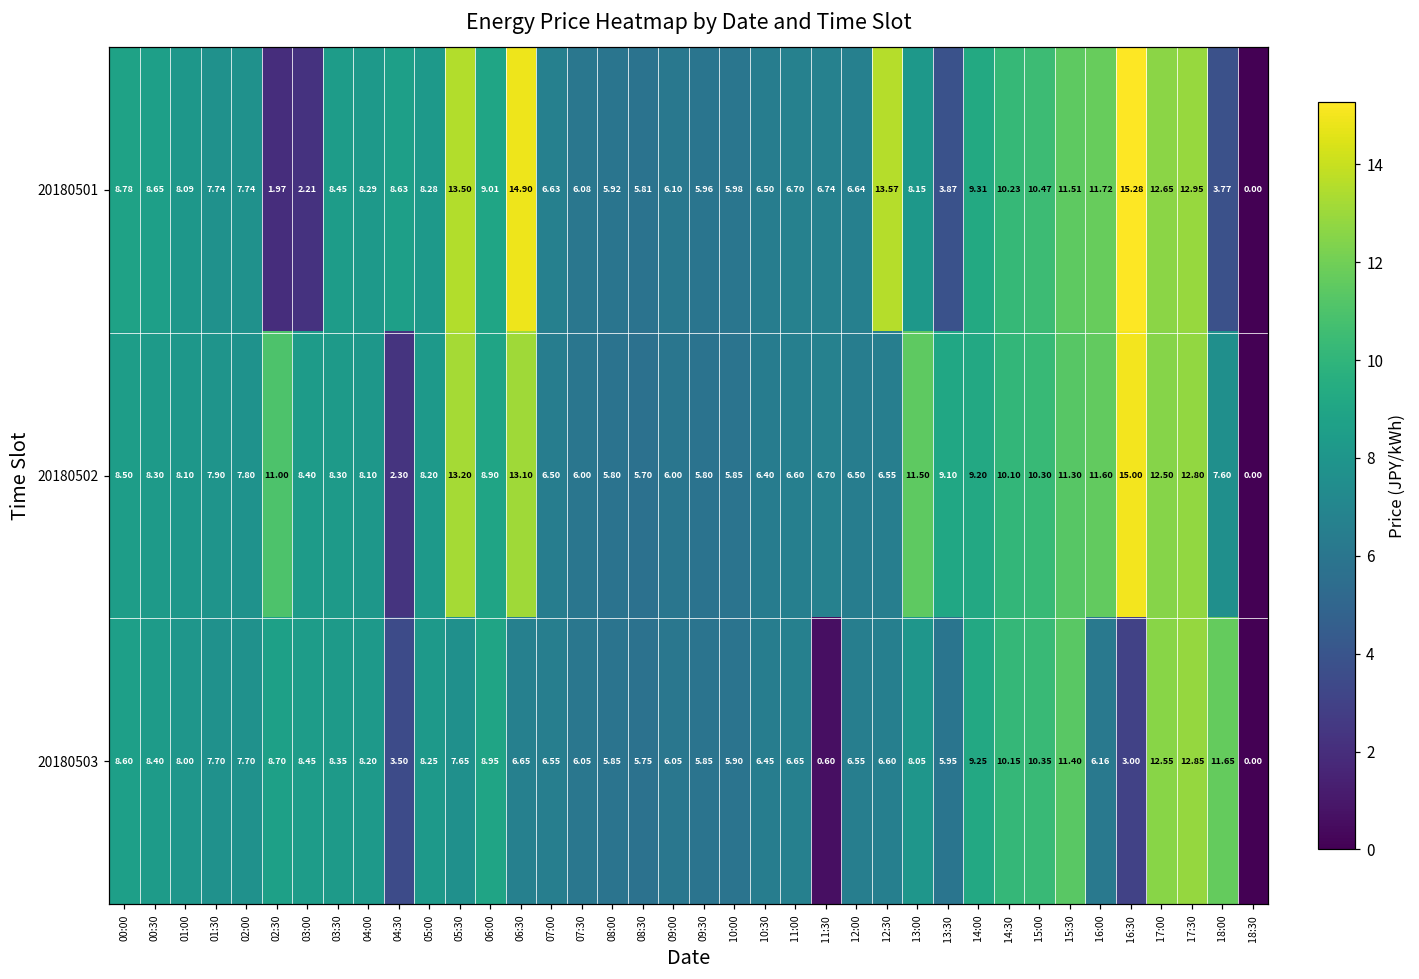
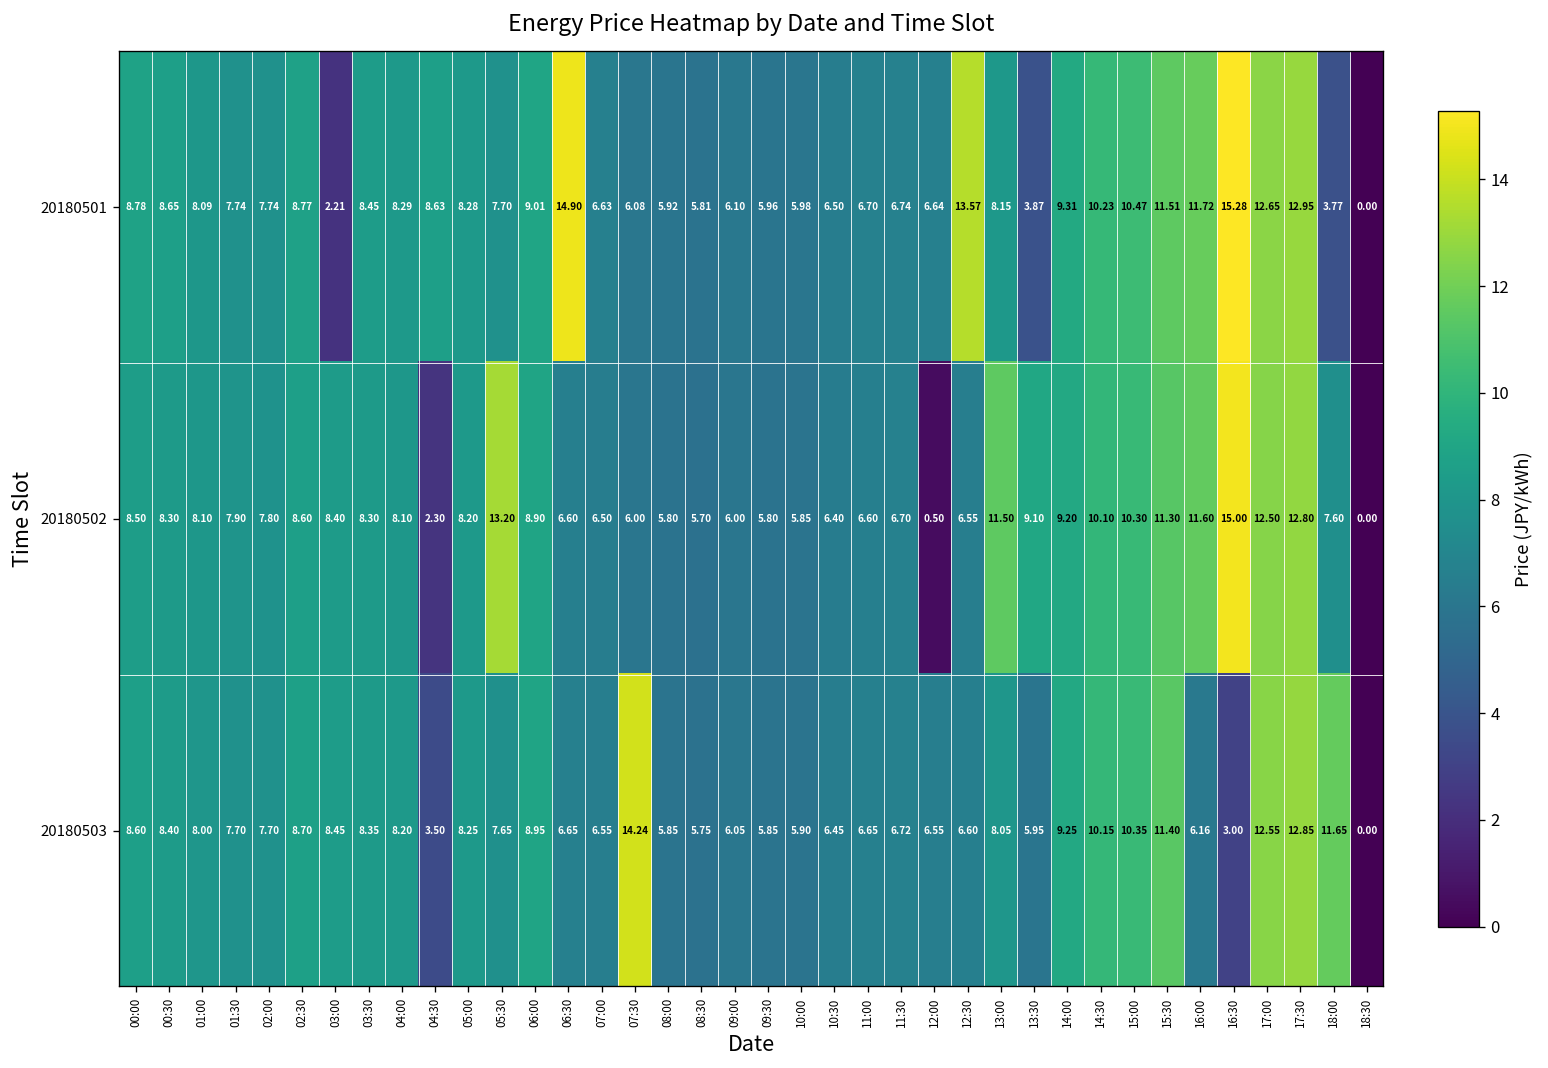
20180501, 02:30: 1.97 -> 8.77
20180501, 05:30: 13.50 -> 7.70
20180502, 02:30: 11.00 -> 8.60
20180502, 06:30: 13.10 -> 6.60
20180502, 12:00: 6.50 -> 0.50
20180503, 07:30: 6.05 -> 14.24
20180503, 11:30: 0.60 -> 6.72
